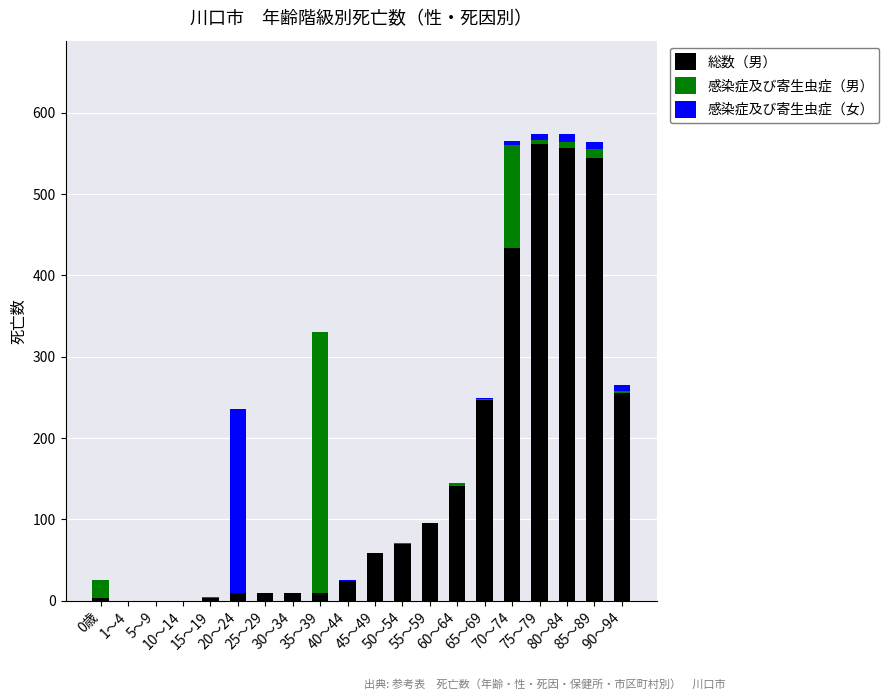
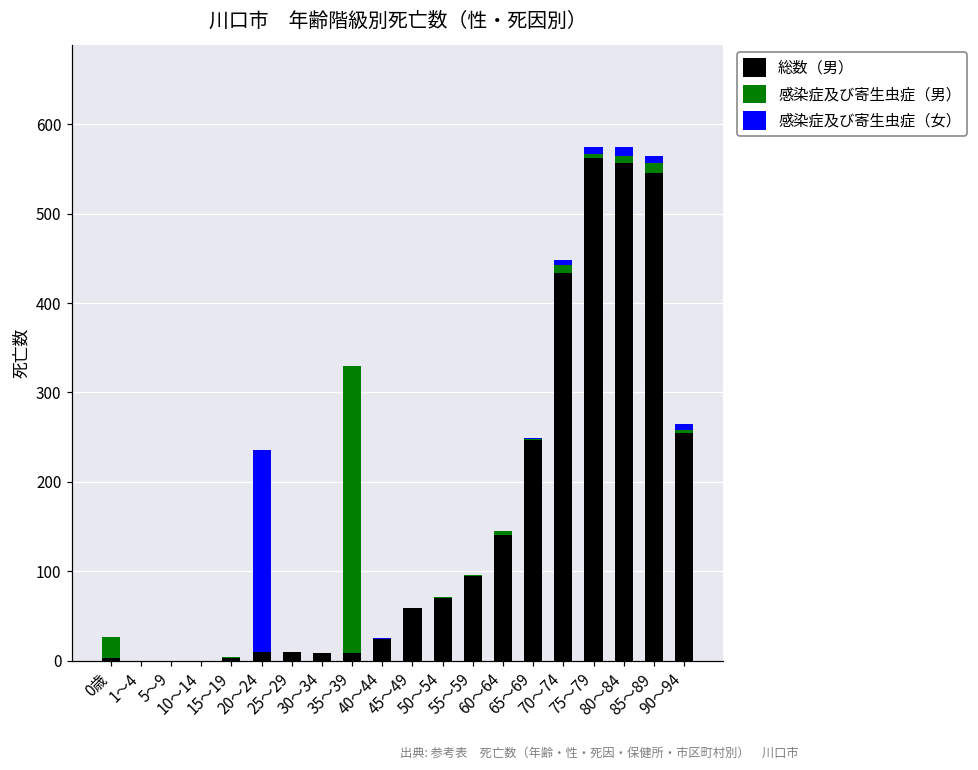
感染症及び寄生虫症（男）, 70～74: 130 -> 10
